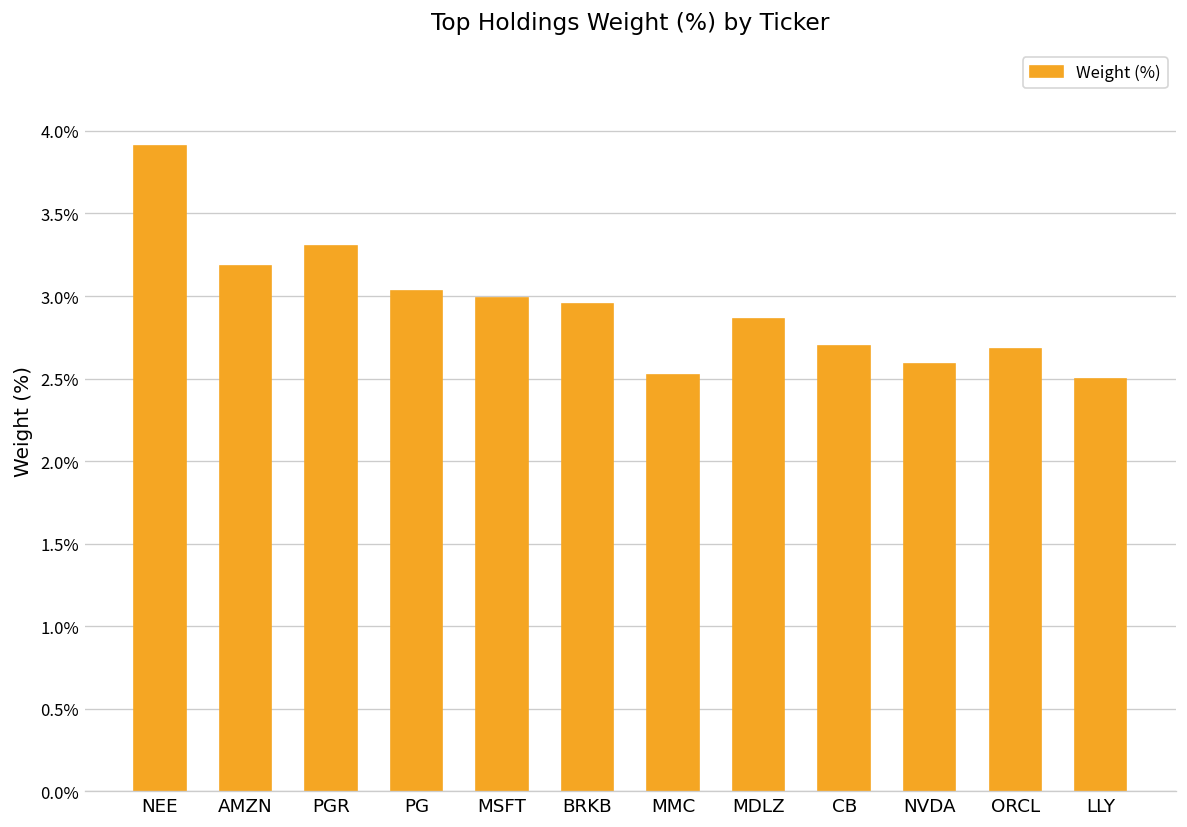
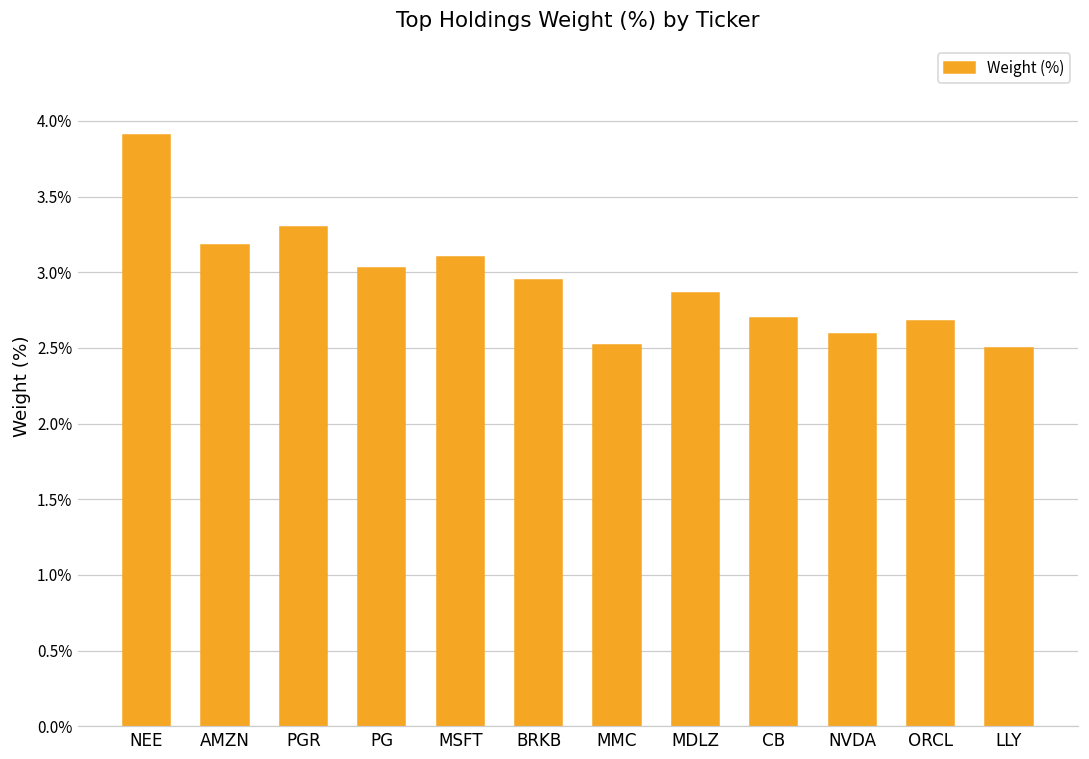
MSFT: 2.99% -> 3.10%
